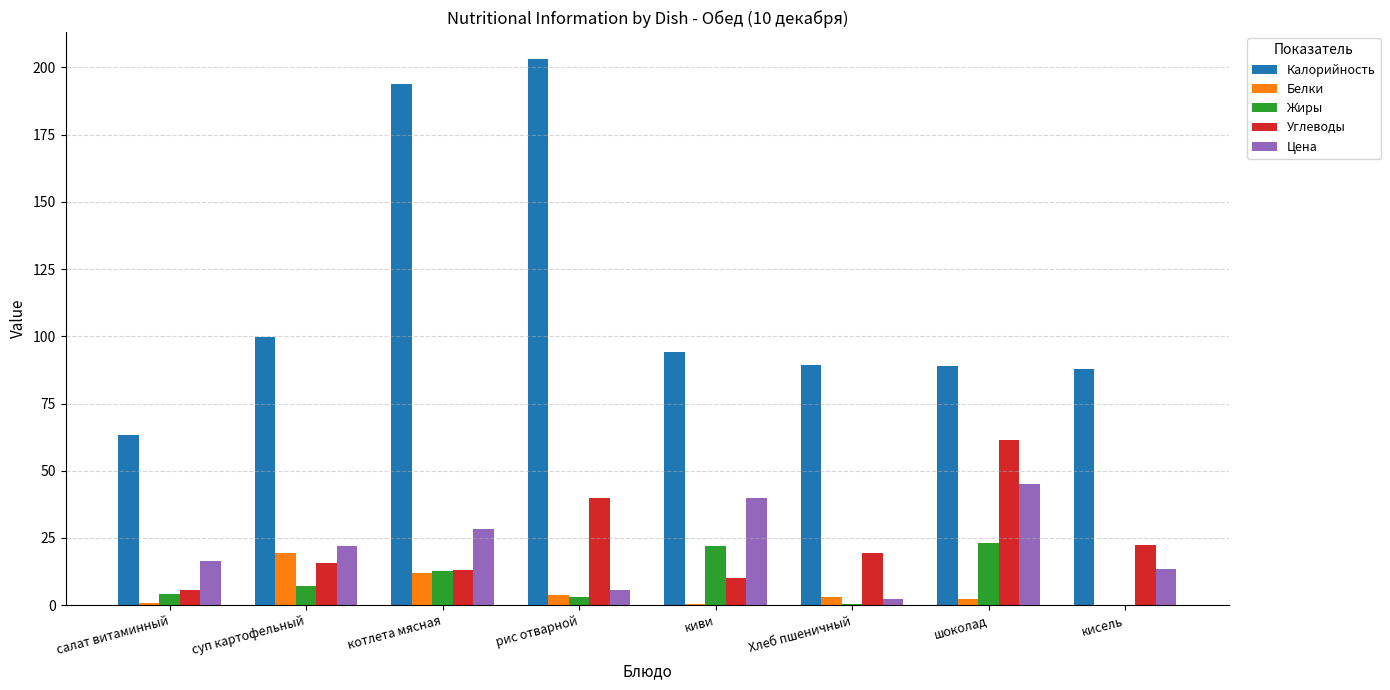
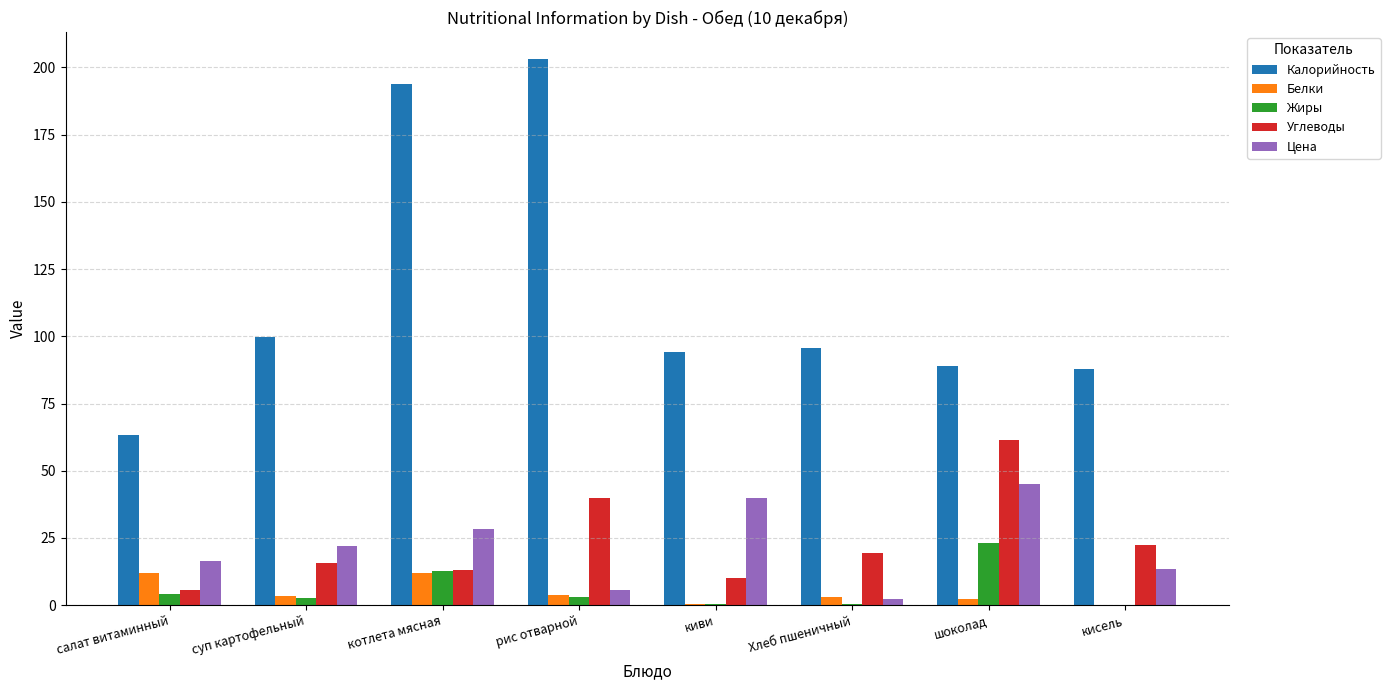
Белки, салат витаминный: 1 -> 12
Белки, суп картофельный: 19 -> 3
Жиры, суп картофельный: 7 -> 3
Жиры, киви: 22 -> 0
Калорийность, Хлеб пшеничный: 89 -> 96
